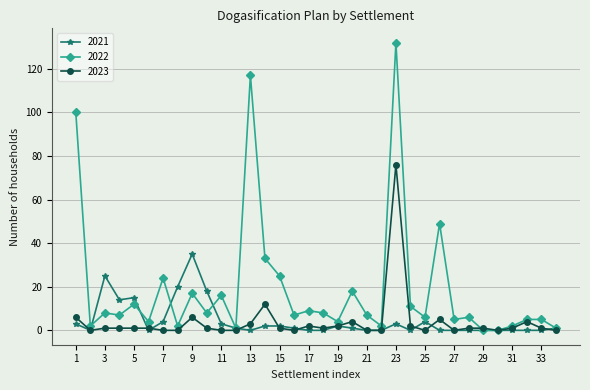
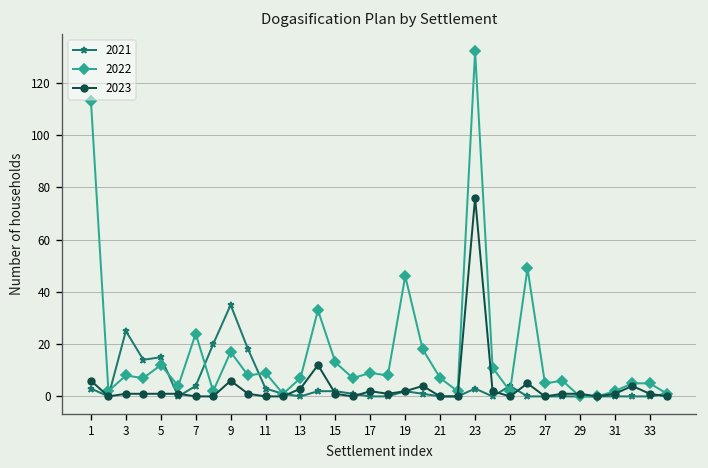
2022, 1: 100 -> 113
2022, 11: 16 -> 9
2022, 13: 117 -> 7
2022, 15: 25 -> 13
2022, 19: 4 -> 46
2022, 25: 6 -> 2
